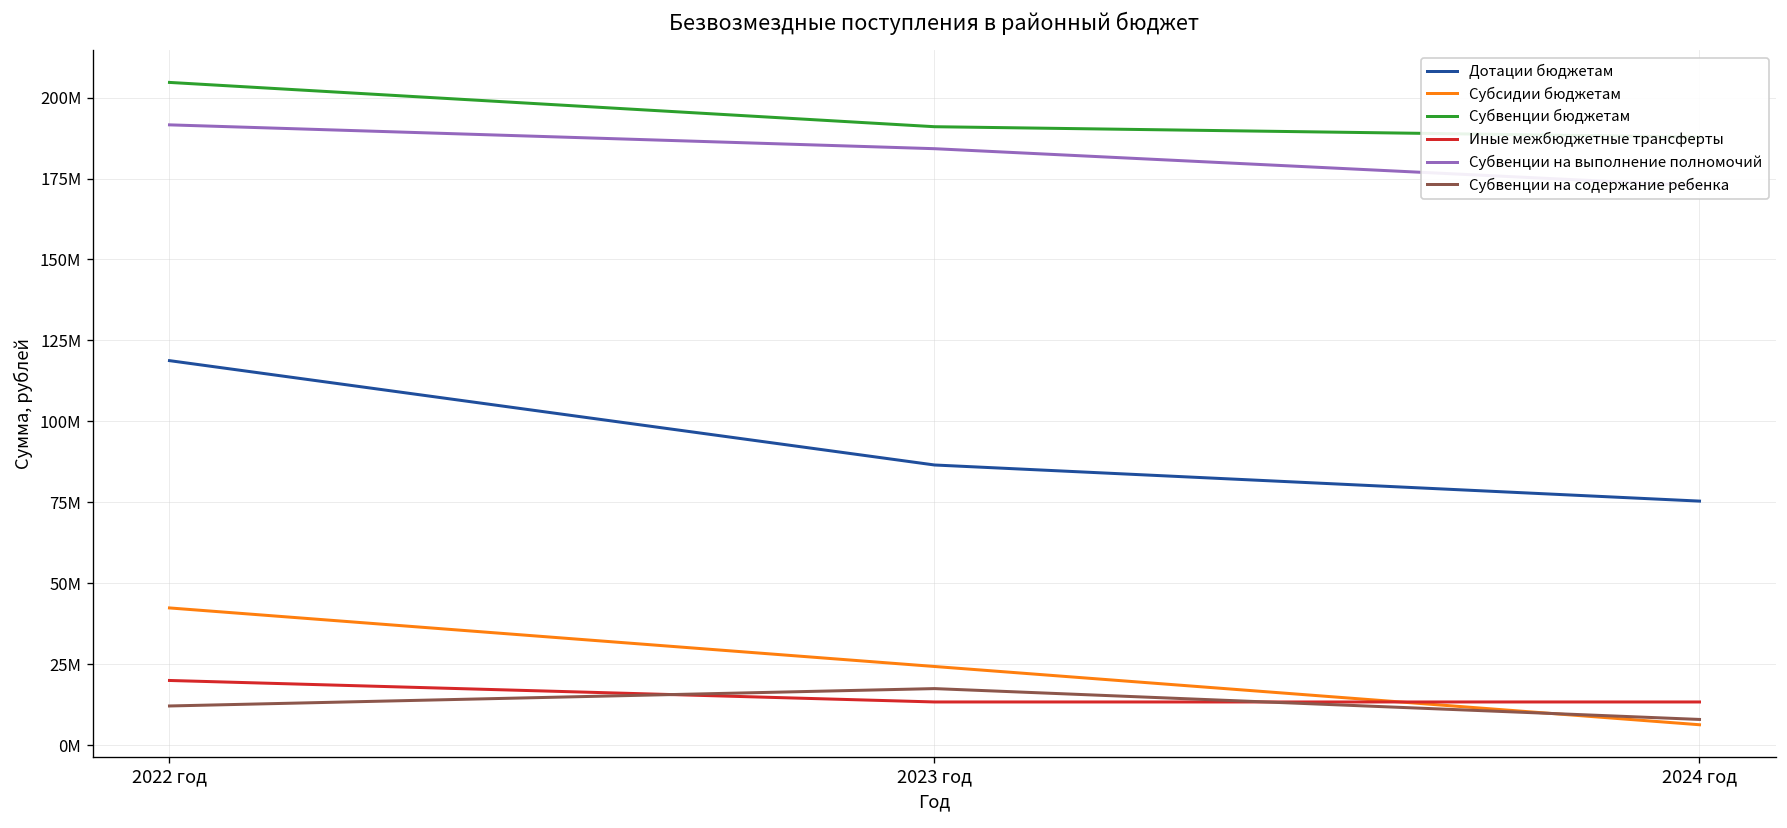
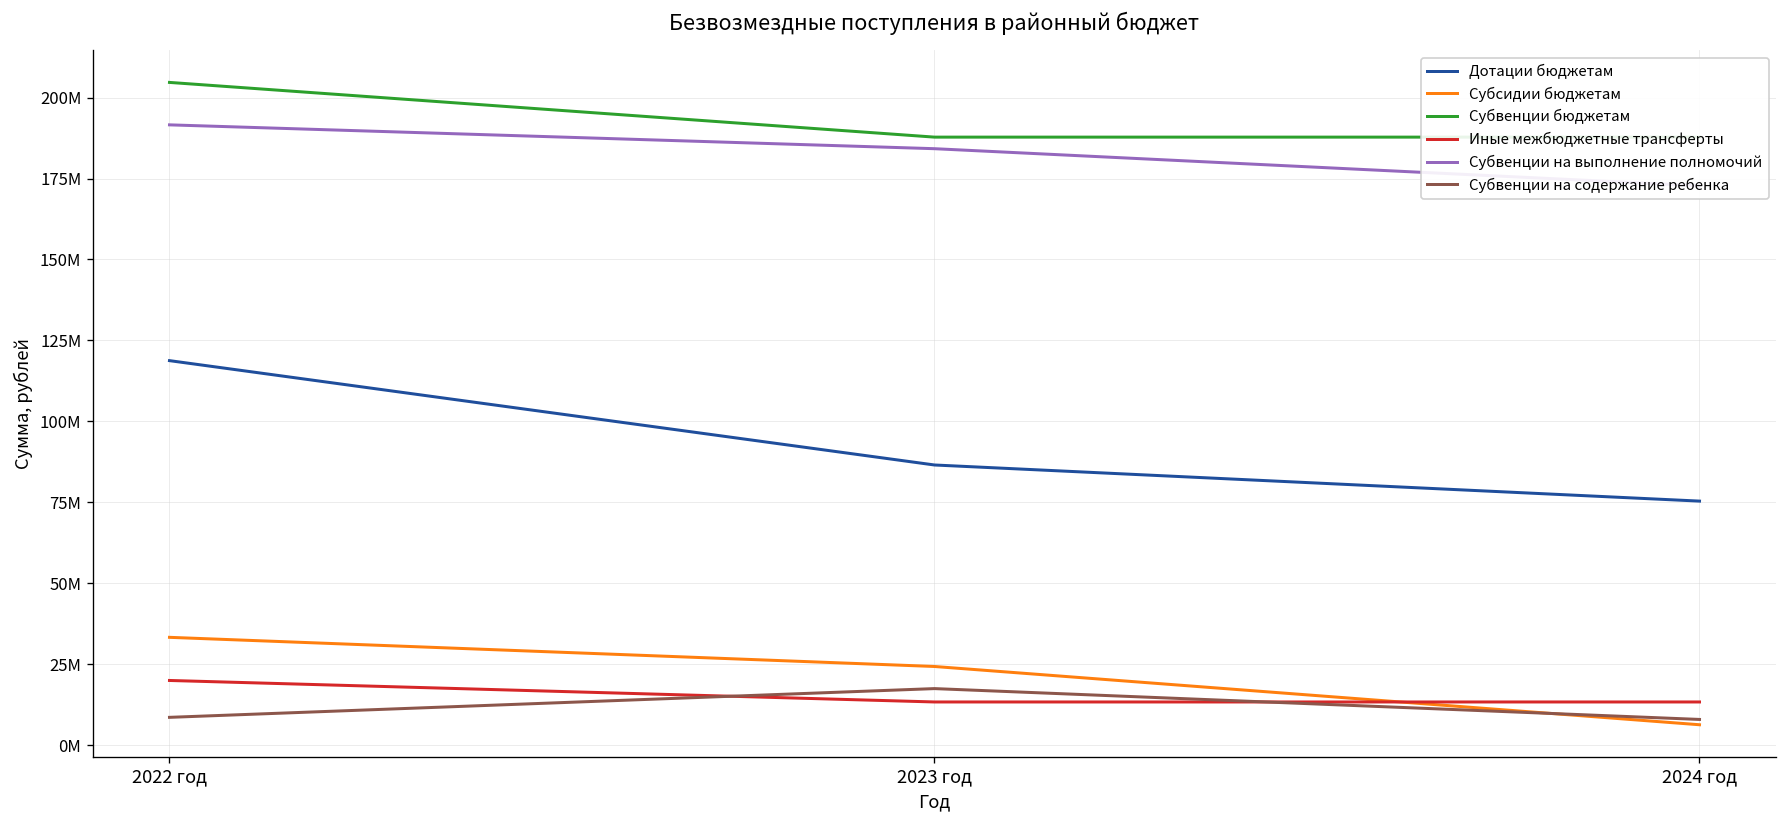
Субсидии бюджетам, 2022 год: 42000000 -> 33000000
Субвенции на содержание ребенка, 2022 год: 12000000 -> 9000000
Субвенции бюджетам, 2023 год: 191000000 -> 188000000
